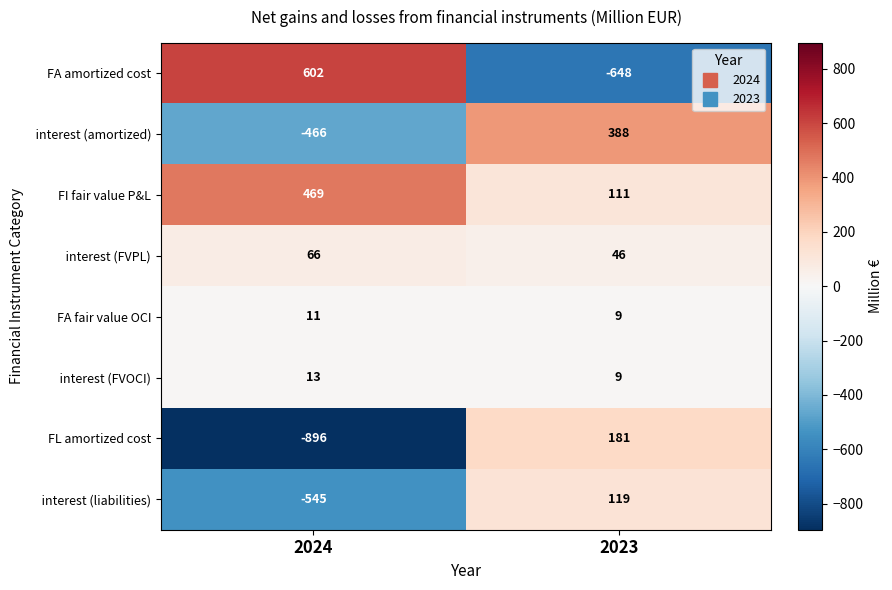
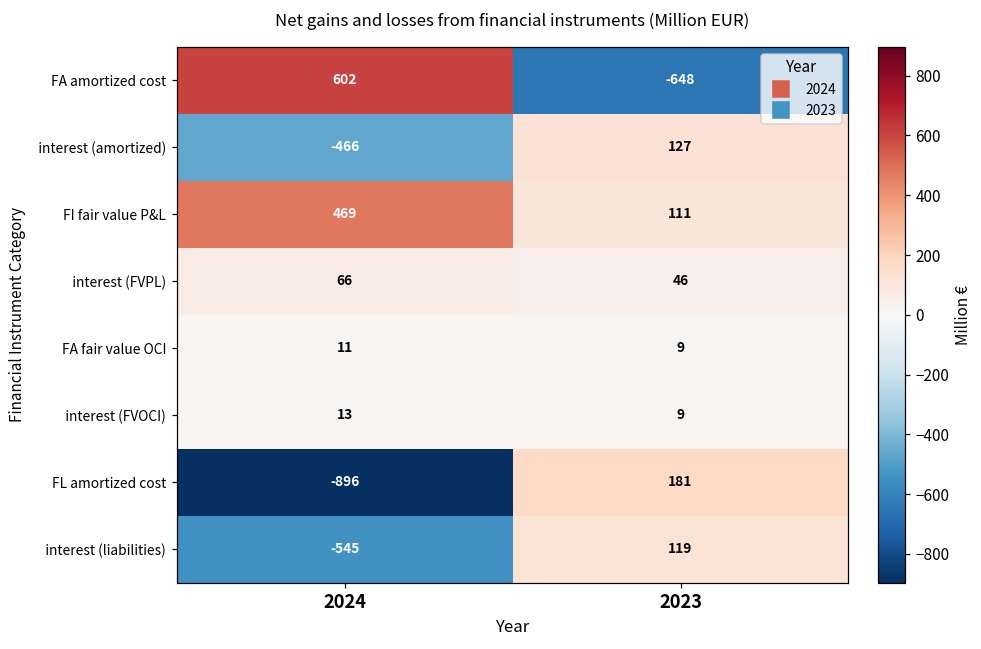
interest (amortized), 2023: 388 -> 127
